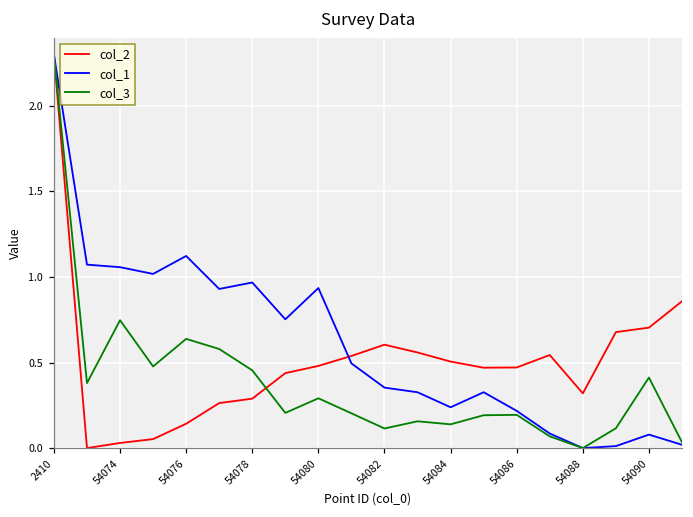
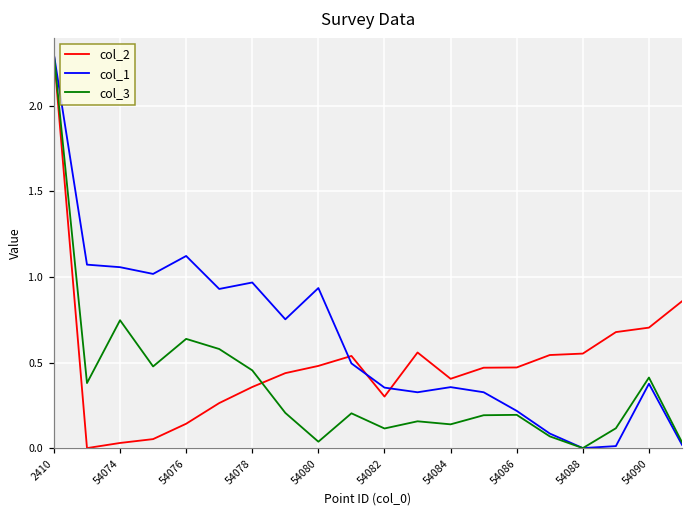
col_2, 54078: 0.29 -> 0.36
col_3, 54080: 0.29 -> 0.04
col_2, 54082: 0.60 -> 0.30
col_2, 54084: 0.51 -> 0.41
col_1, 54084: 0.24 -> 0.36
col_2, 54088: 0.32 -> 0.55
col_1, 54090: 0.08 -> 0.38
